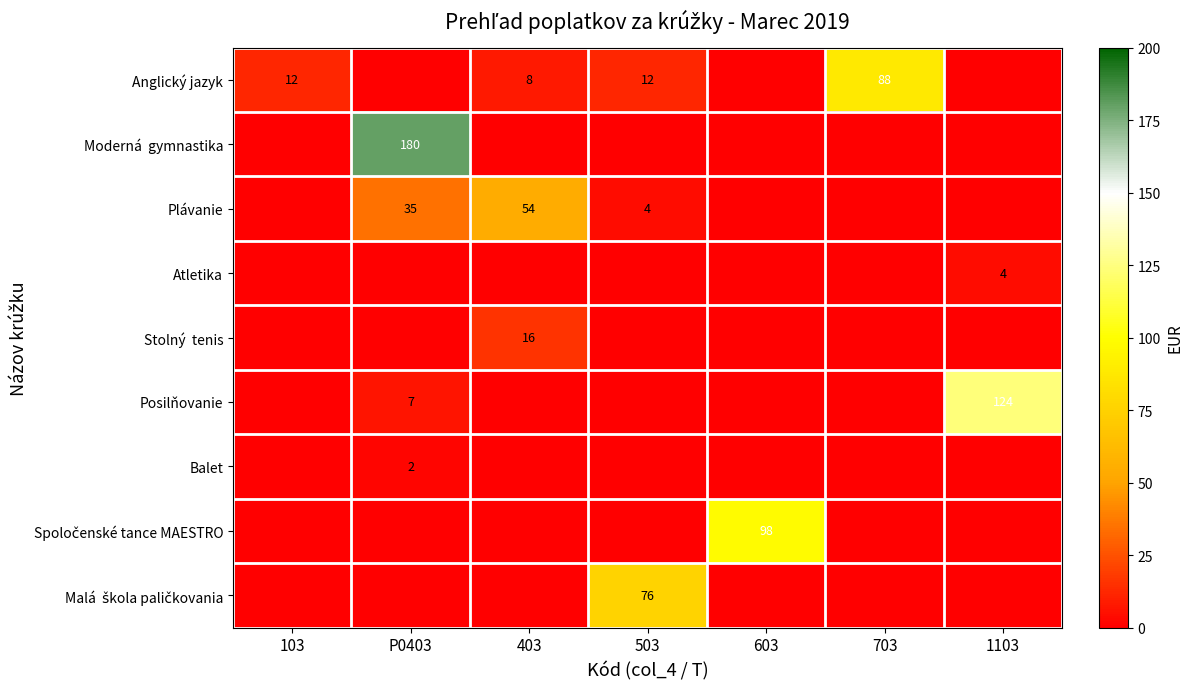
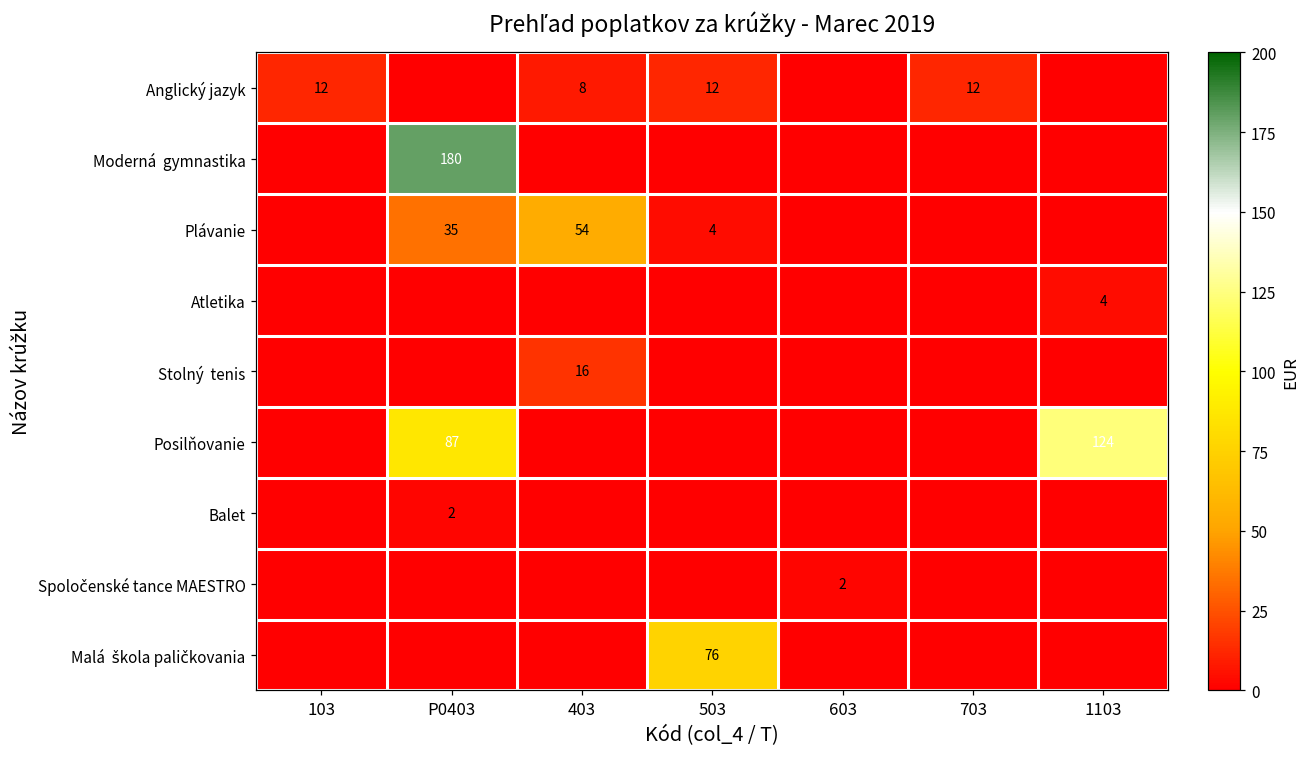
Anglický jazyk, 703: 88 -> 12
Posilňovanie, P0403: 7 -> 87
Spoločenské tance MAESTRO, 603: 98 -> 2
